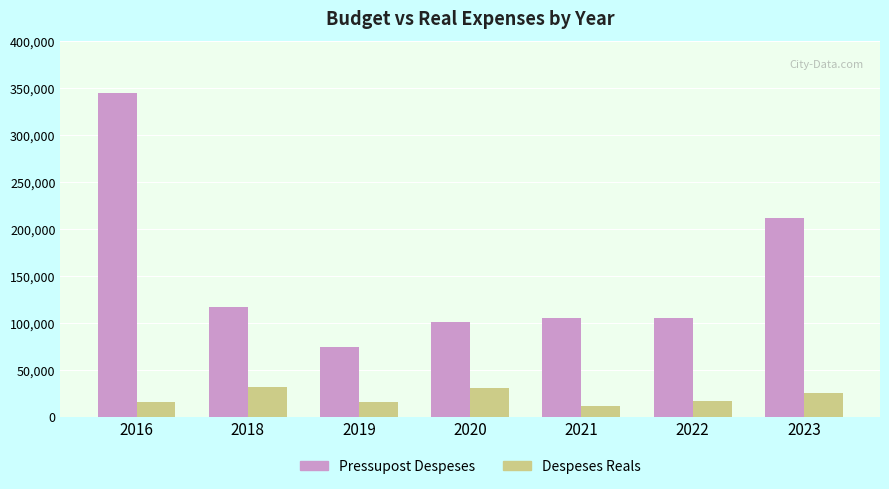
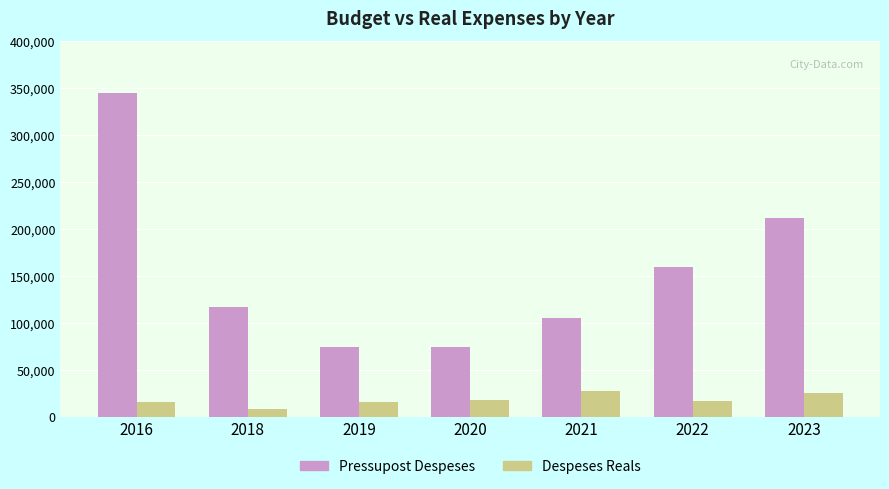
Despeses Reals, 2018: 30,000 -> 10,000
Pressupost Despeses, 2020: 100,000 -> 80,000
Despeses Reals, 2020: 30,000 -> 20,000
Despeses Reals, 2021: 10,000 -> 30,000
Pressupost Despeses, 2022: 110,000 -> 160,000
